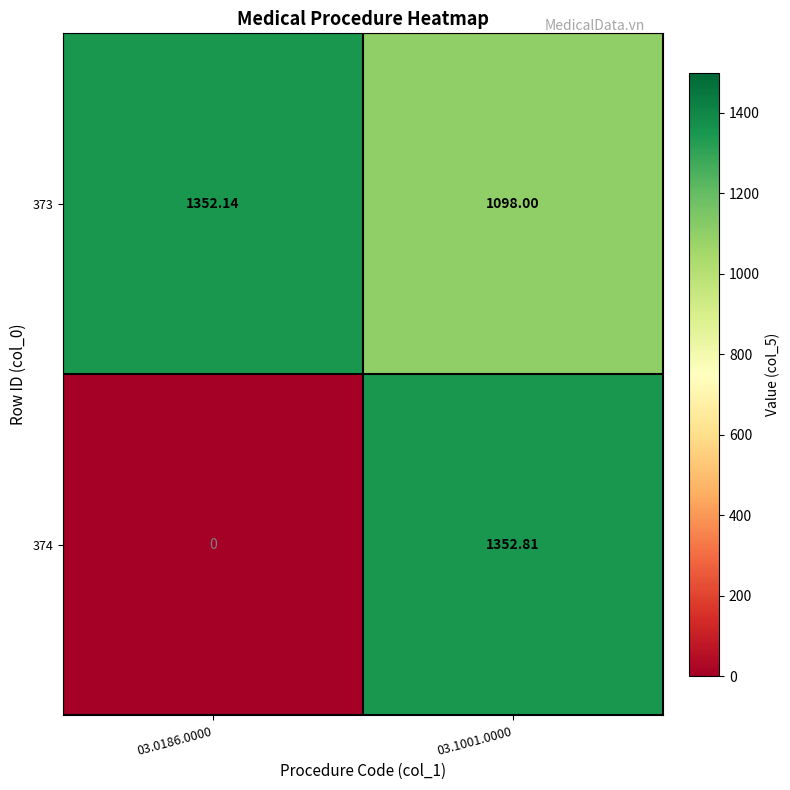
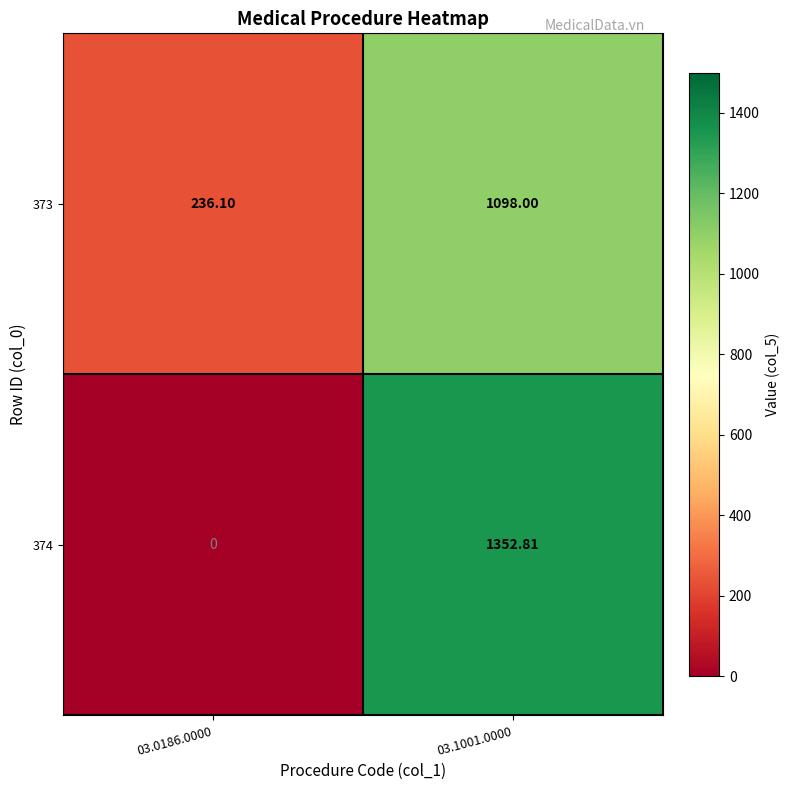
373, 03.0186.0000: 1352.14 -> 236.10
